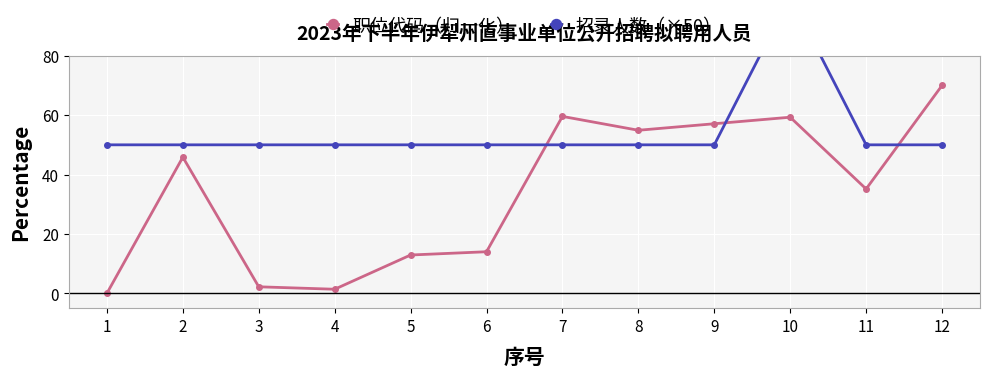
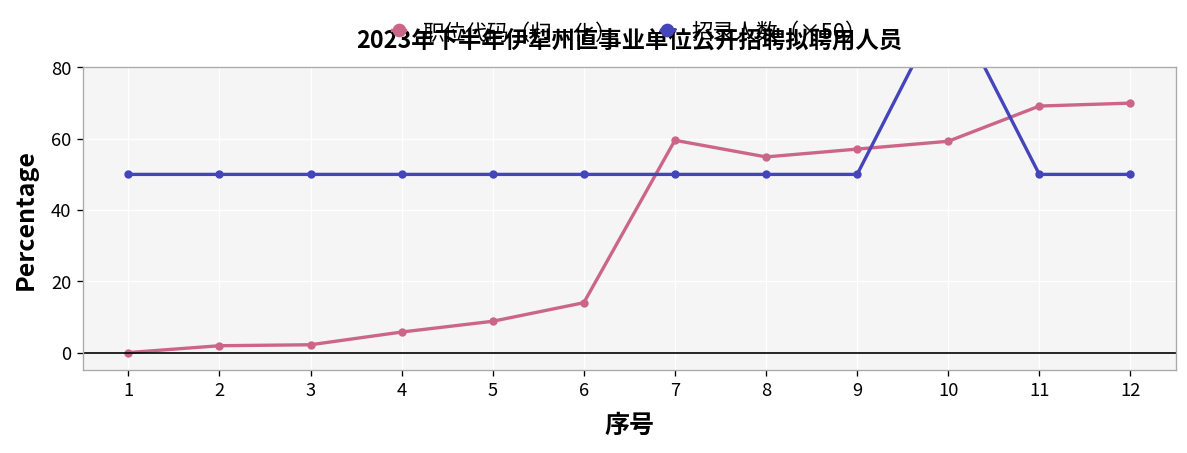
职位代码（归一化）, 2: 46 -> 2
职位代码（归一化）, 4: 1 -> 6
职位代码（归一化）, 5: 13 -> 9
职位代码（归一化）, 11: 35 -> 69
